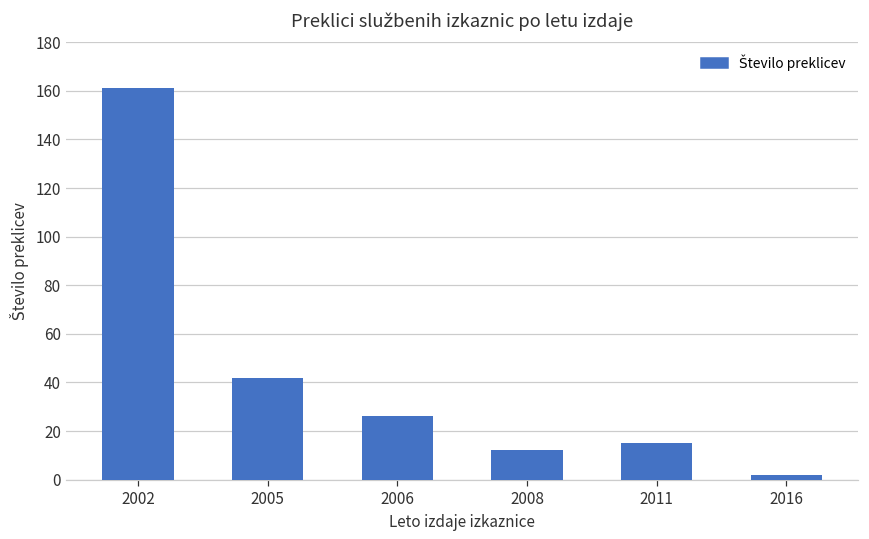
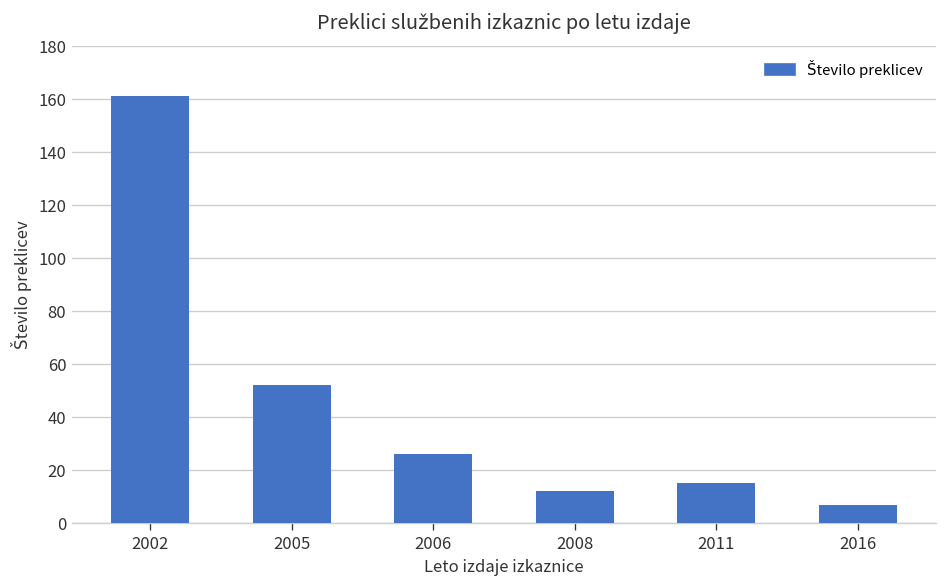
2005: 42 -> 52
2016: 2 -> 7
